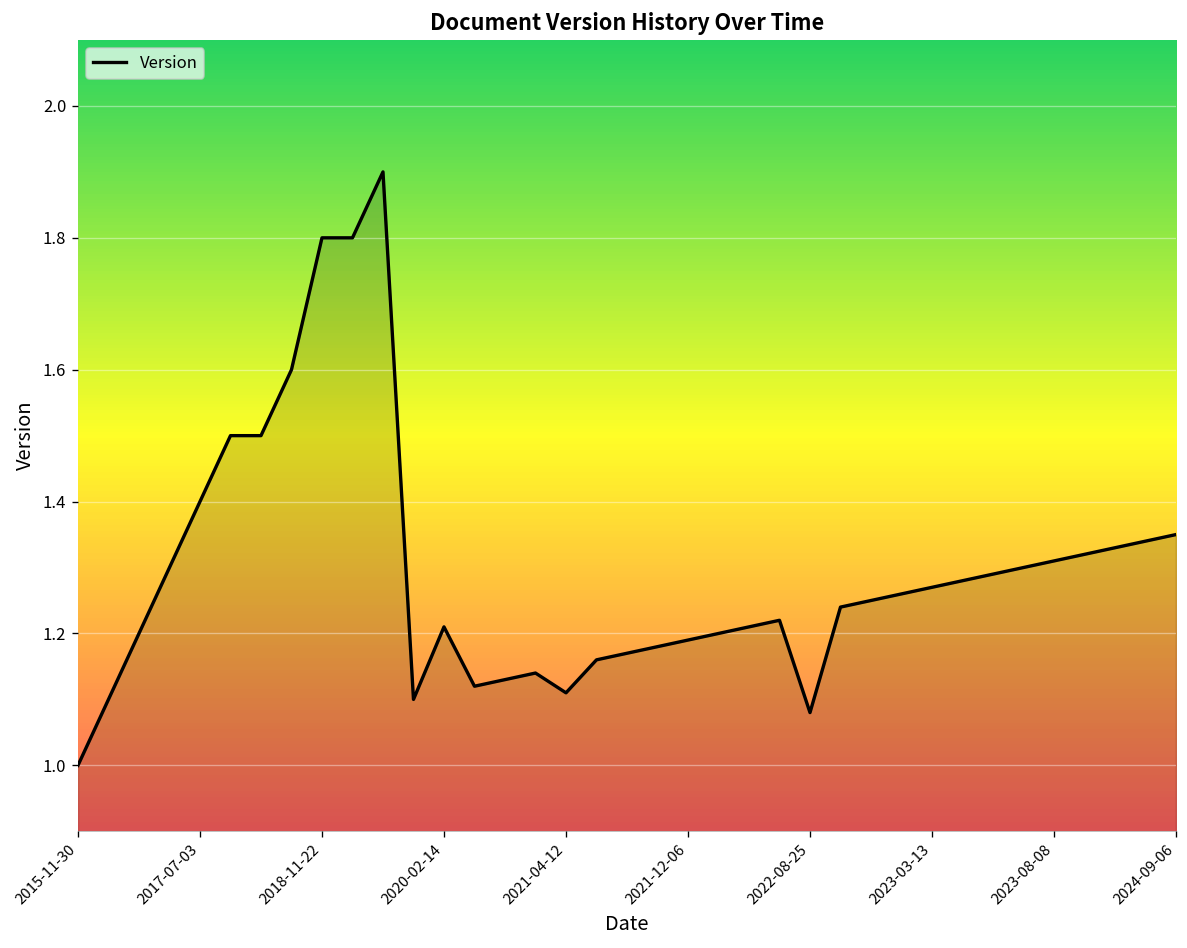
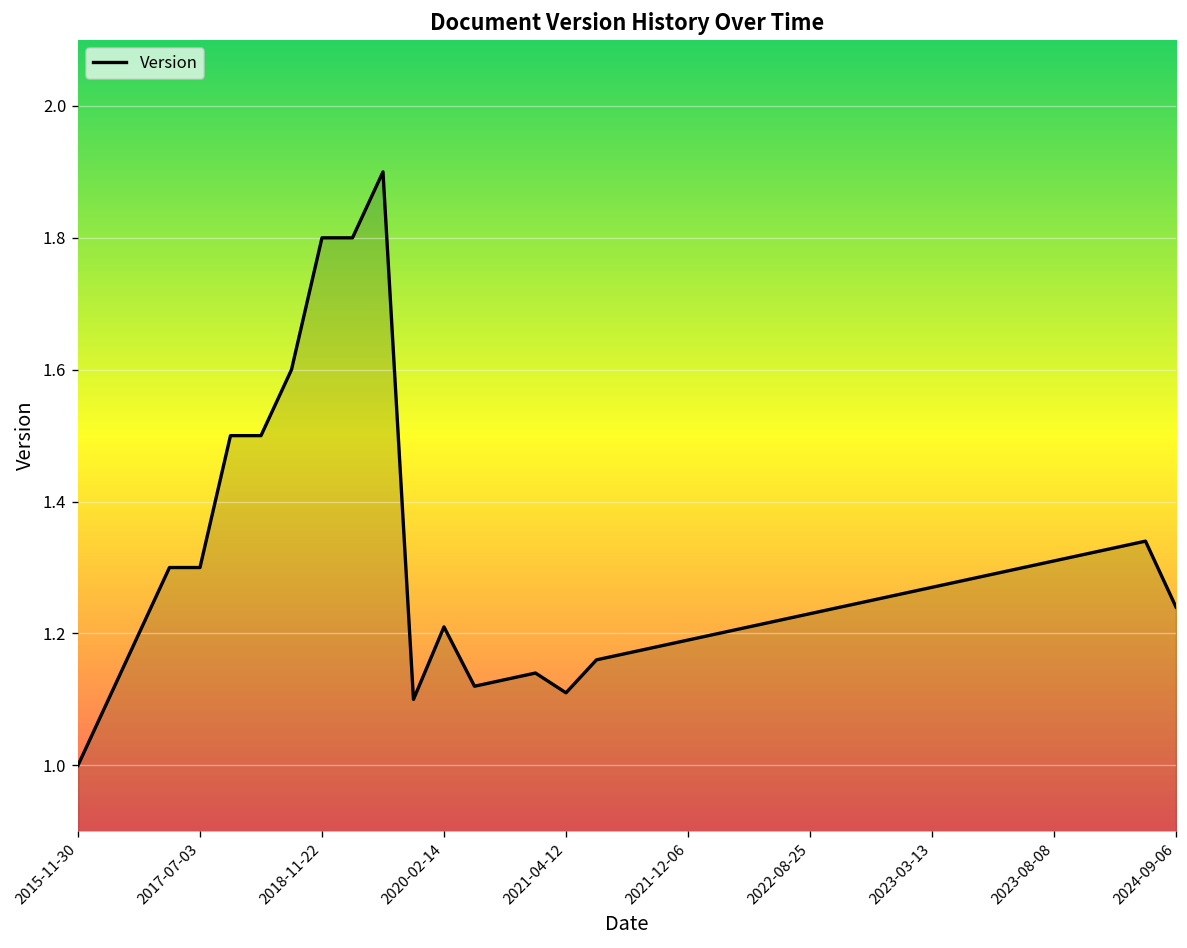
2017-07-03: 1.4 -> 1.3
2022-08-25: 1.08 -> 1.23
2024-09-06: 1.35 -> 1.24
